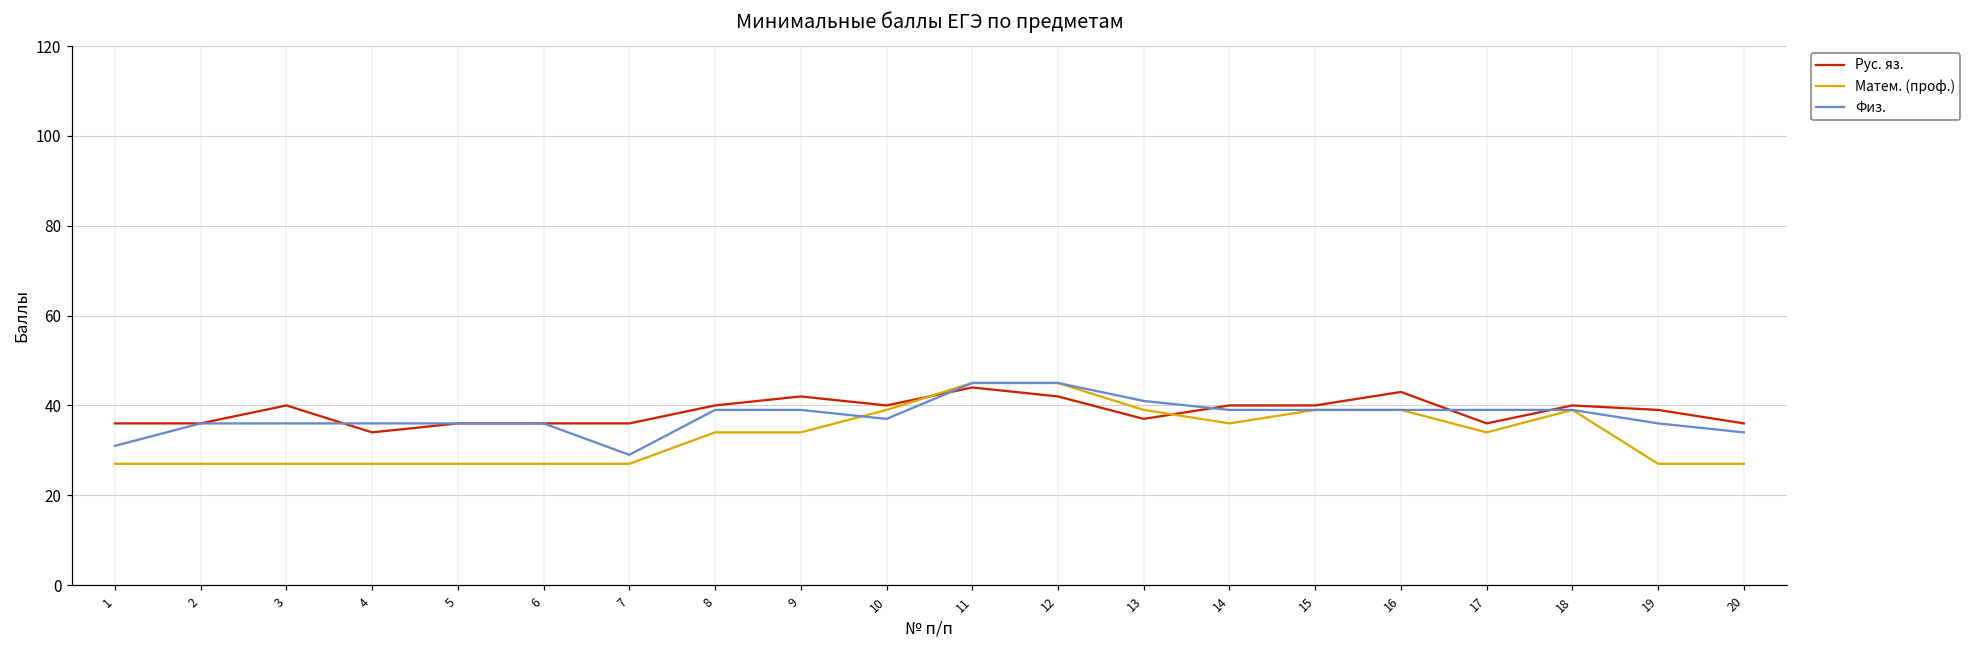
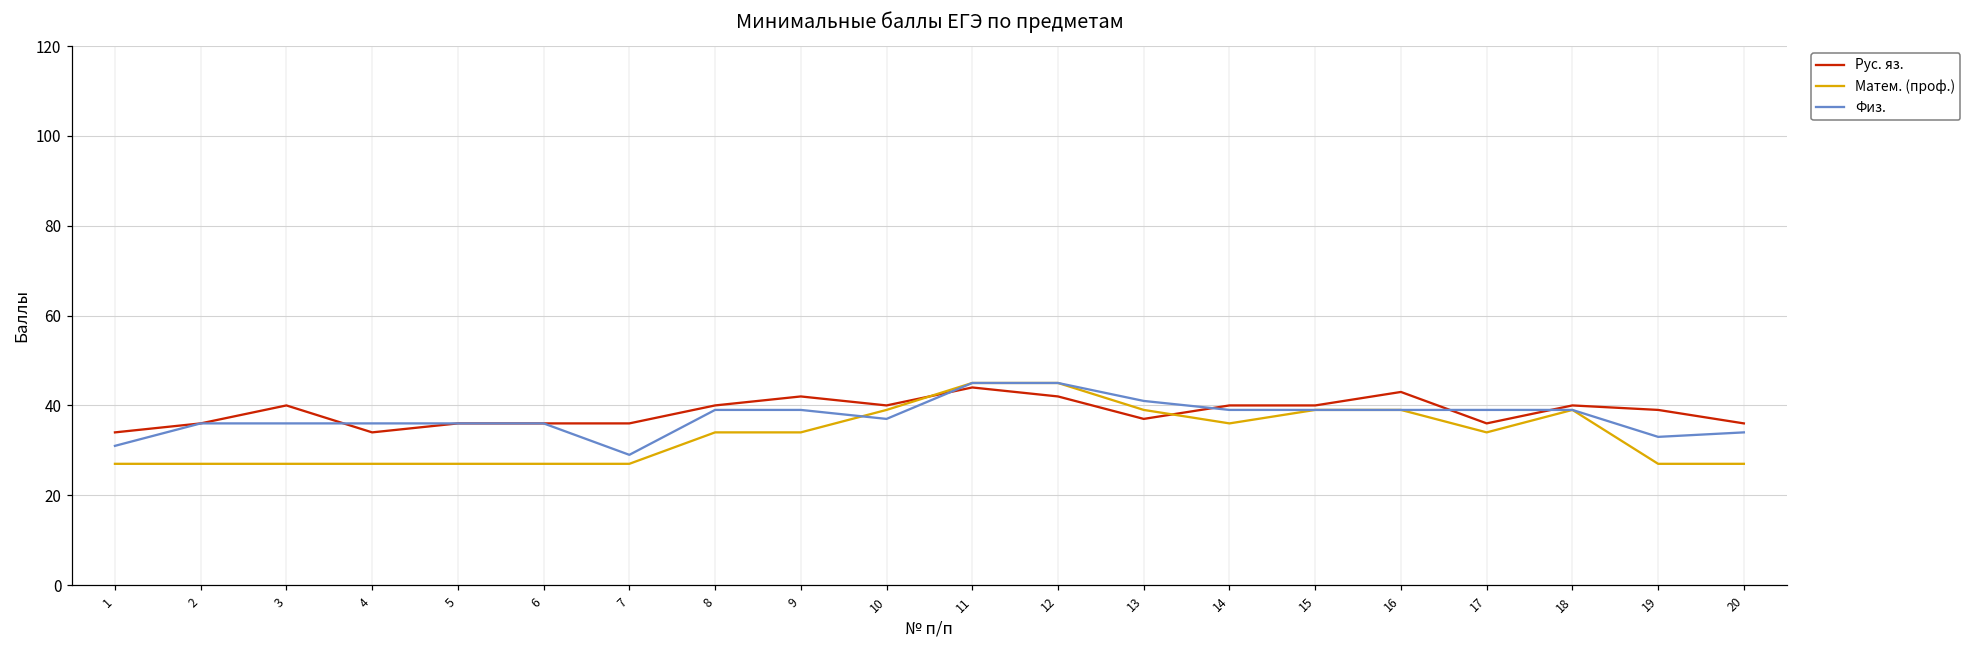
Рус. яз., 1: 36 -> 34
Физ., 19: 36 -> 33
